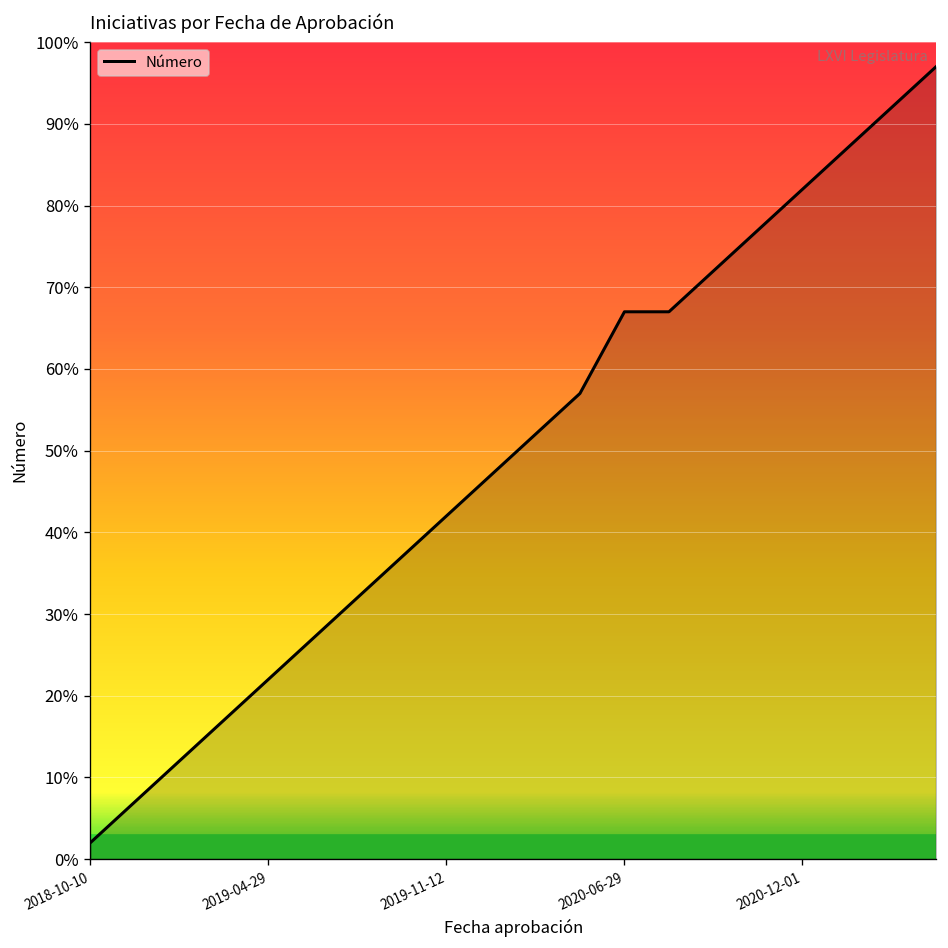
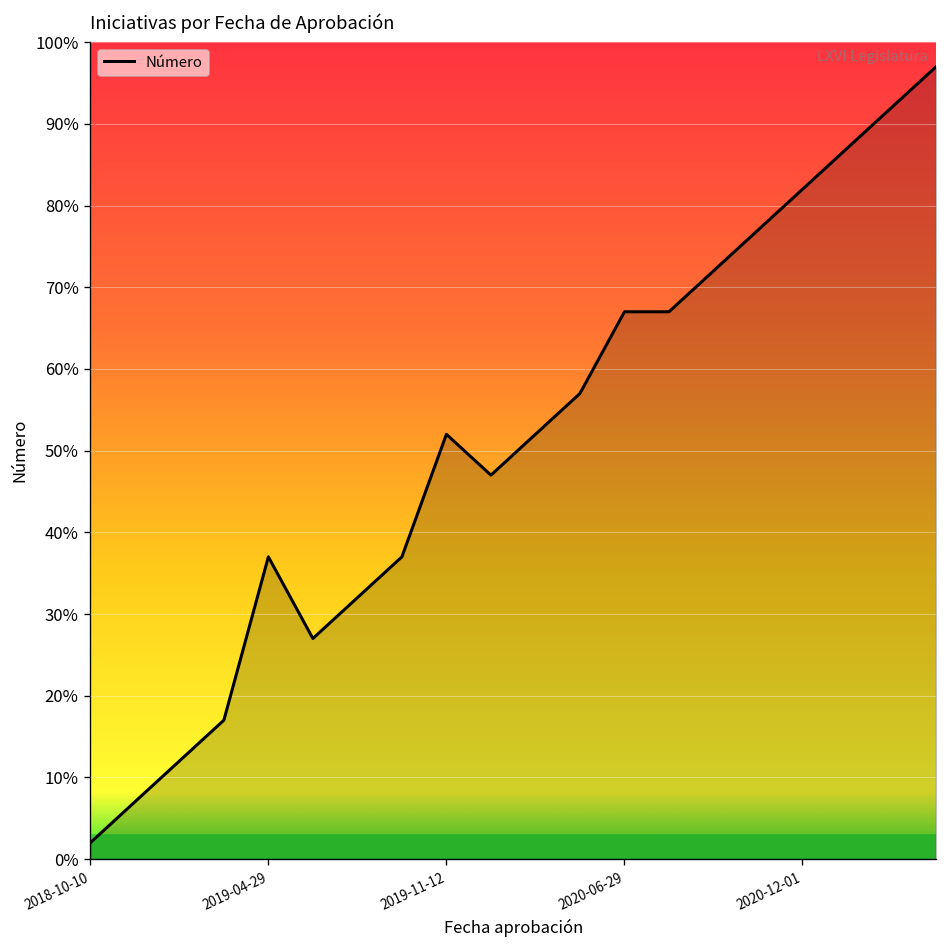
2019-04-29: 22% -> 37%
2019-11-12: 42% -> 52%
